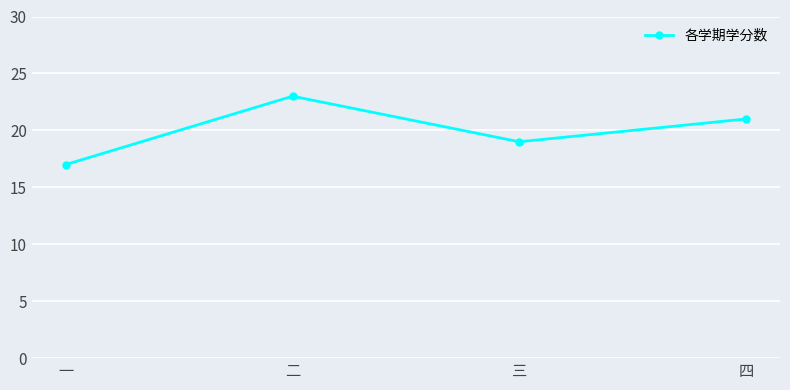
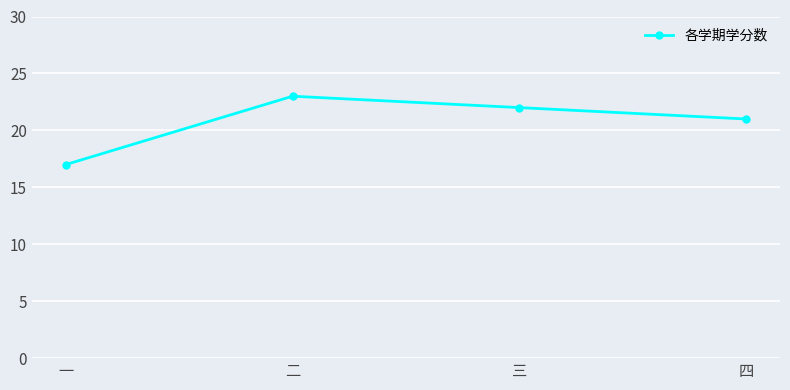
三: 19 -> 22
